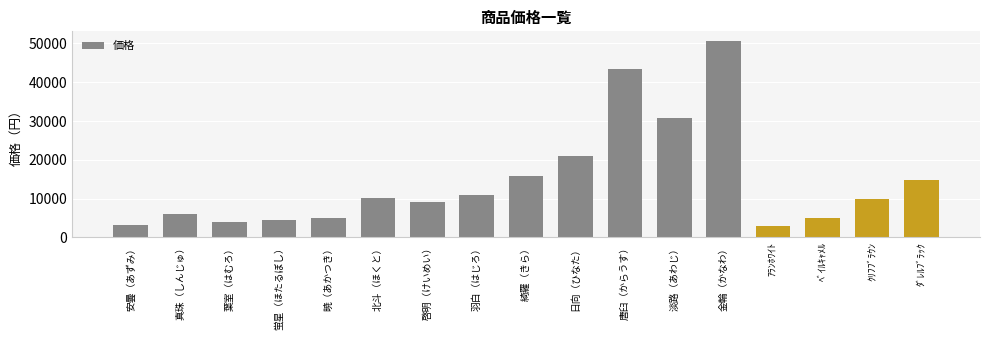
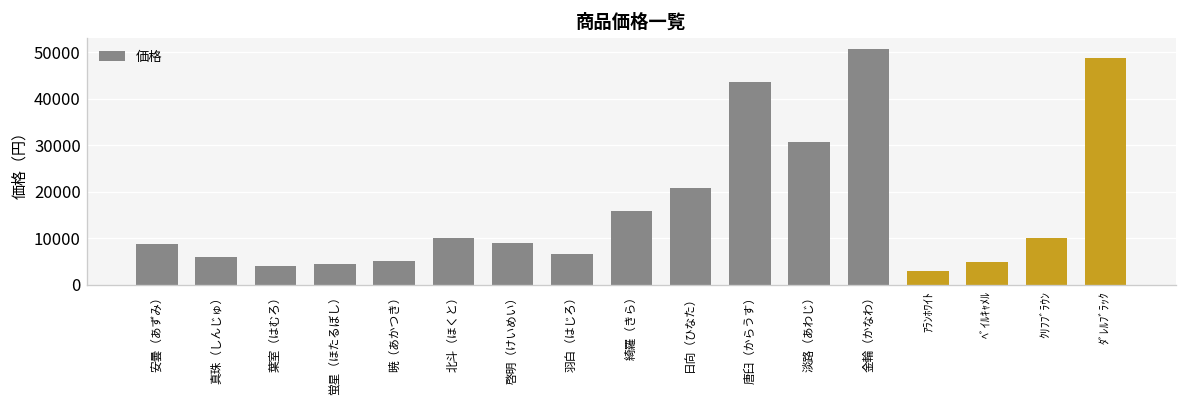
安曇（あずみ）: 3000 -> 9000
羽白（はじろ）: 11000 -> 7000
ﾀﾞﾚﾙﾌﾞﾗｯｸ: 15000 -> 49000
